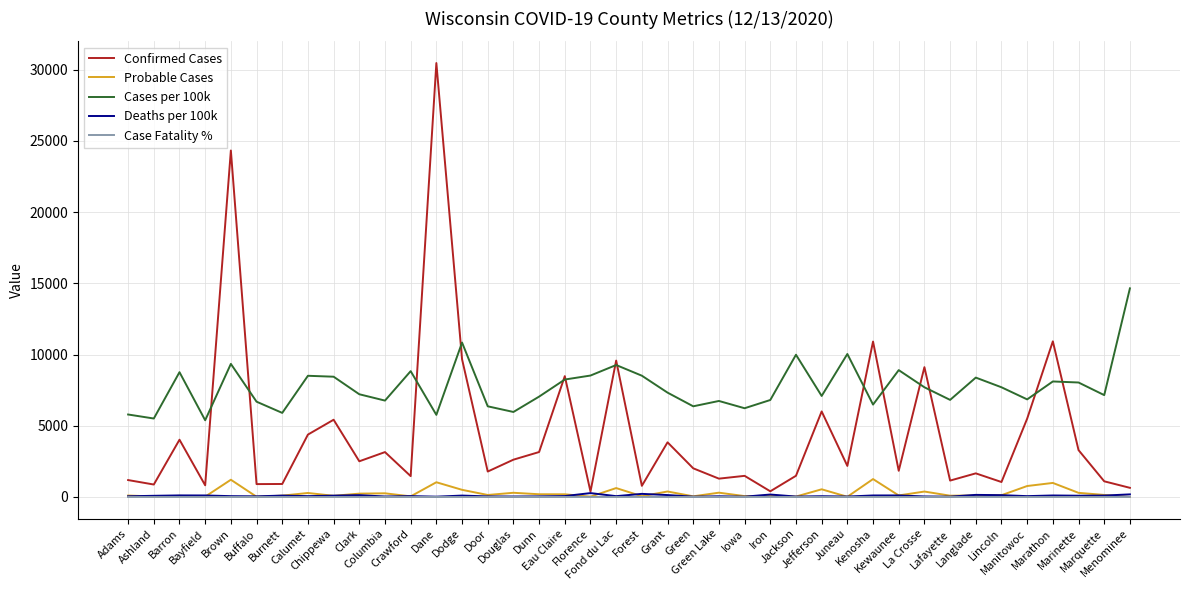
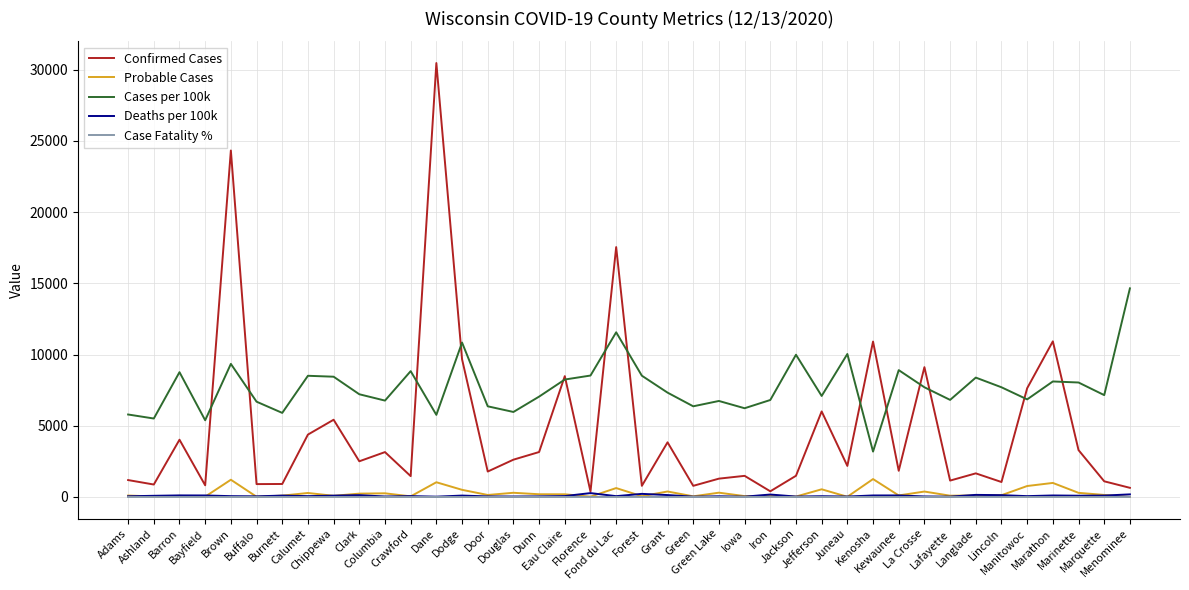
Confirmed Cases, Fond du Lac: 9600 -> 17500
Cases per 100k, Fond du Lac: 9300 -> 11600
Confirmed Cases, Green: 2000 -> 800
Cases per 100k, Kenosha: 6500 -> 3200
Confirmed Cases, Manitowoc: 5500 -> 7600
